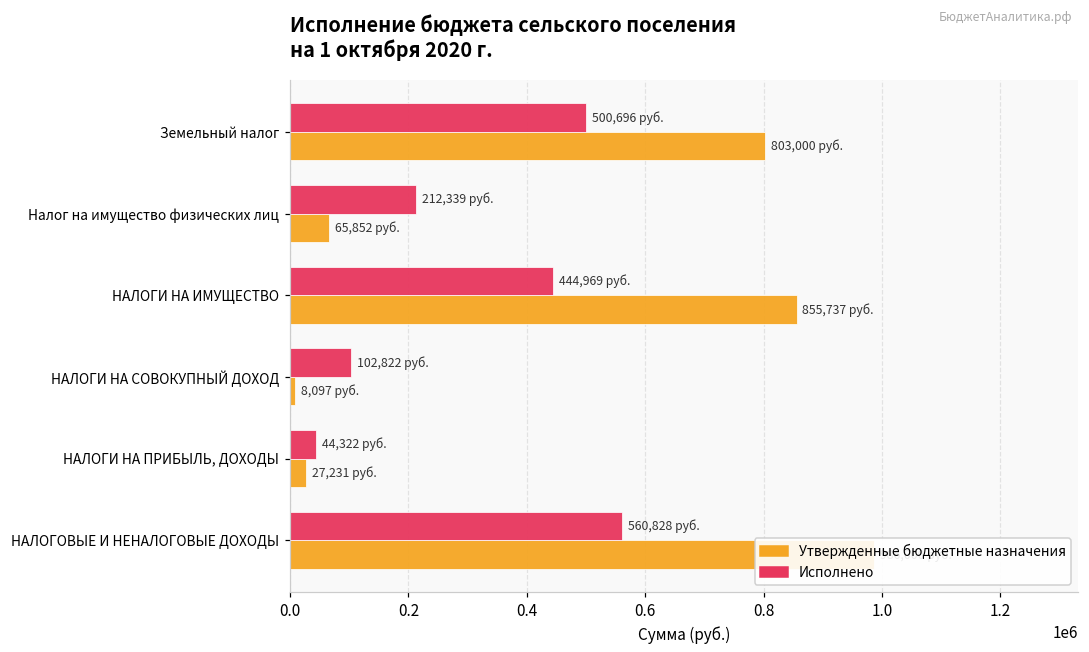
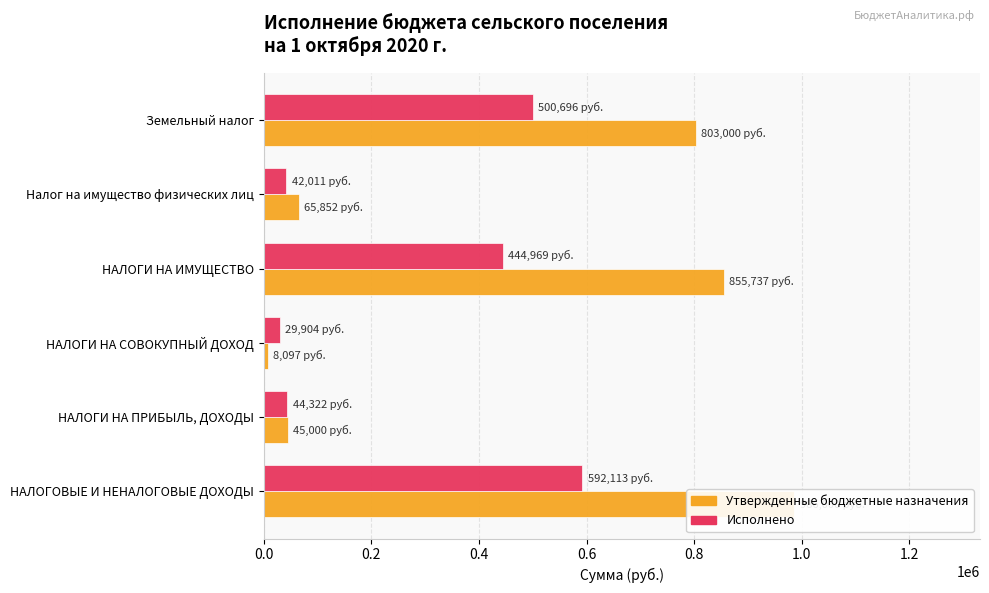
Исполнено, Налог на имущество физических лиц: 212,339 -> 42,011
Исполнено, НАЛОГИ НА СОВОКУПНЫЙ ДОХОД: 102,822 -> 29,904
Утвержденные бюджетные назначения, НАЛОГИ НА ПРИБЫЛЬ, ДОХОДЫ: 27,231 -> 45,000
Исполнено, НАЛОГОВЫЕ И НЕНАЛОГОВЫЕ ДОХОДЫ: 560,828 -> 592,113
